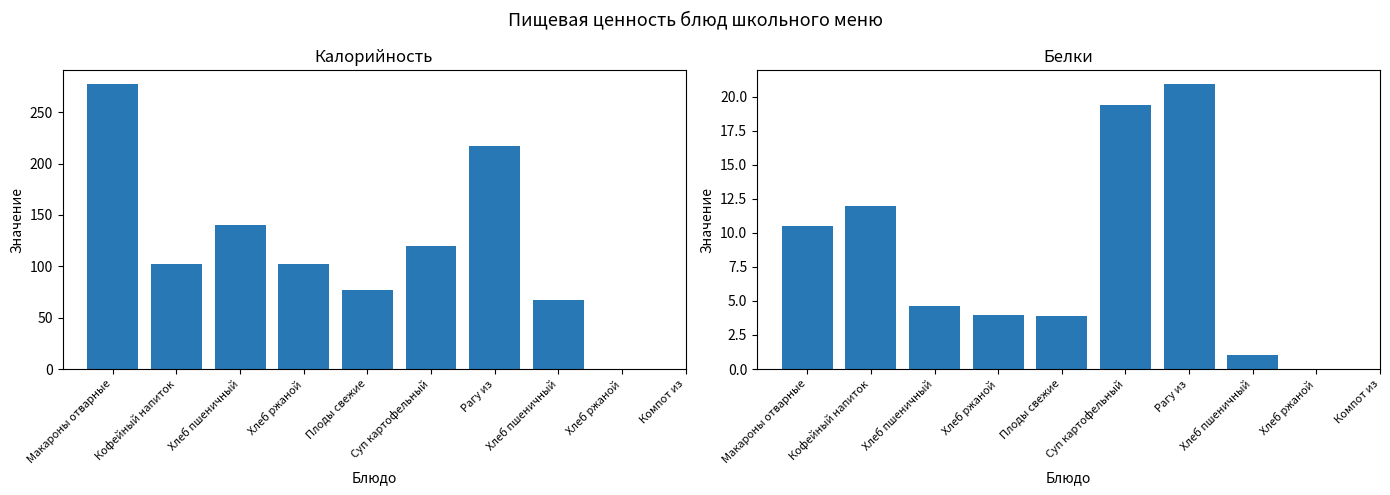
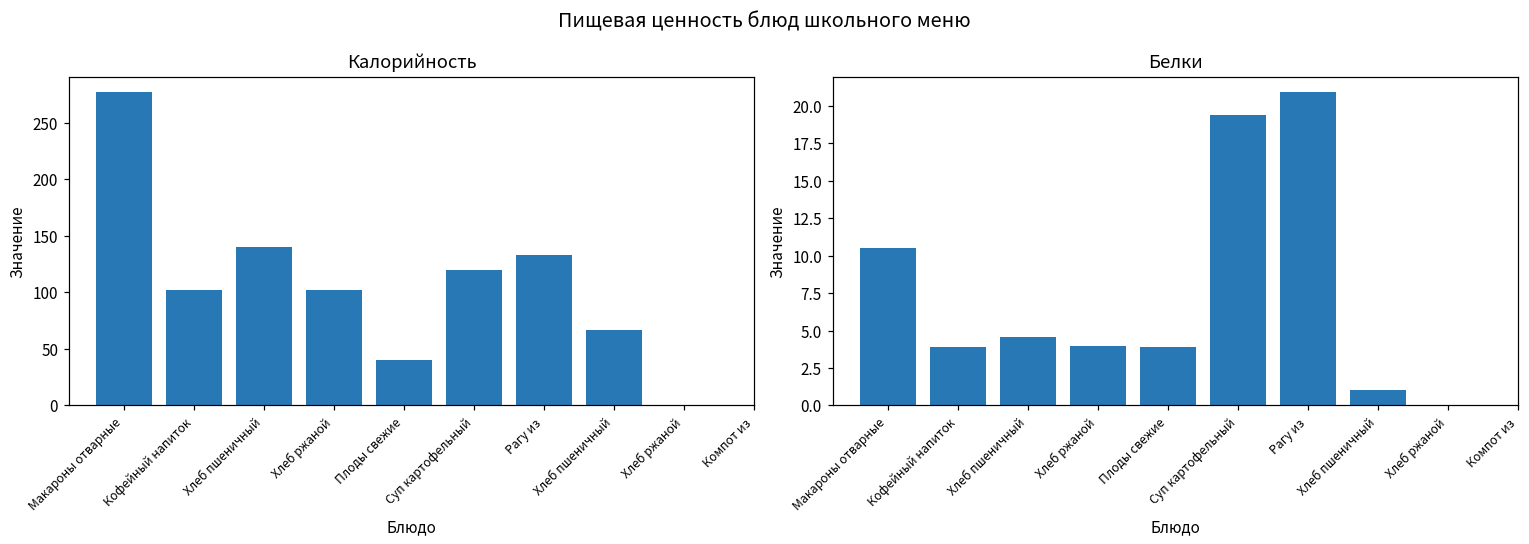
Калорийность, Плоды свежие: 77 -> 40
Калорийность, Рагу из: 217 -> 133
Белки, Кофейный напиток: 12.0 -> 3.9
